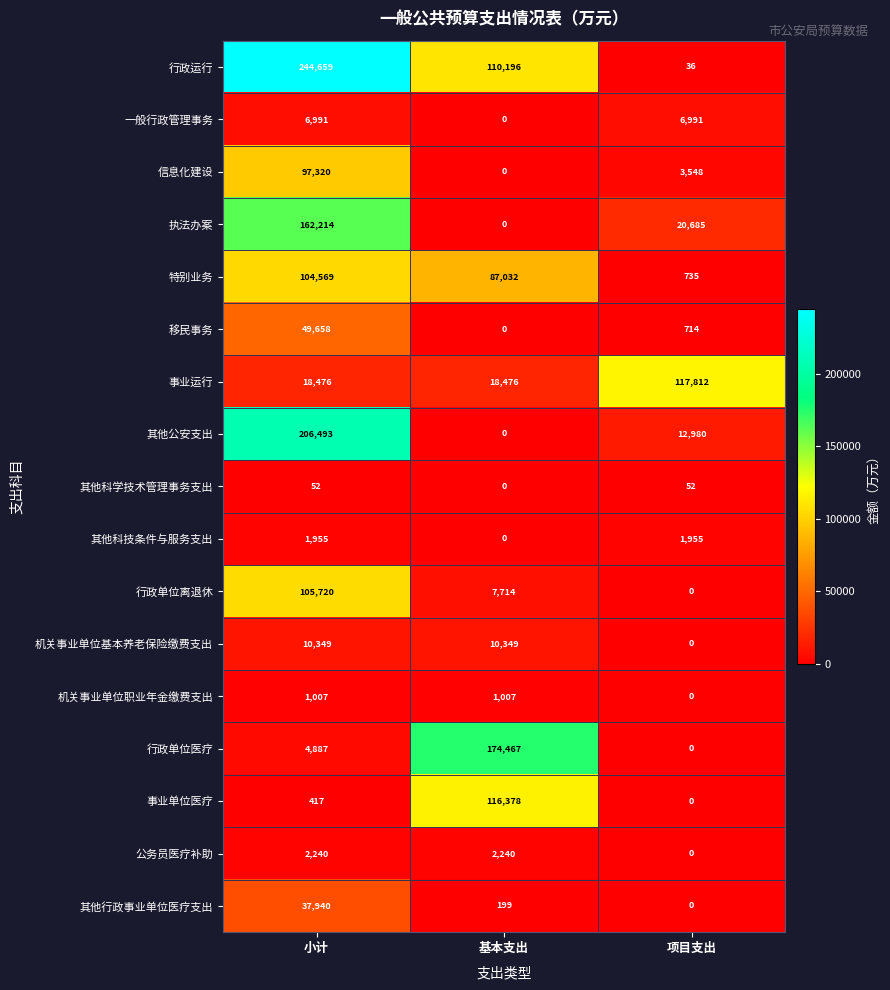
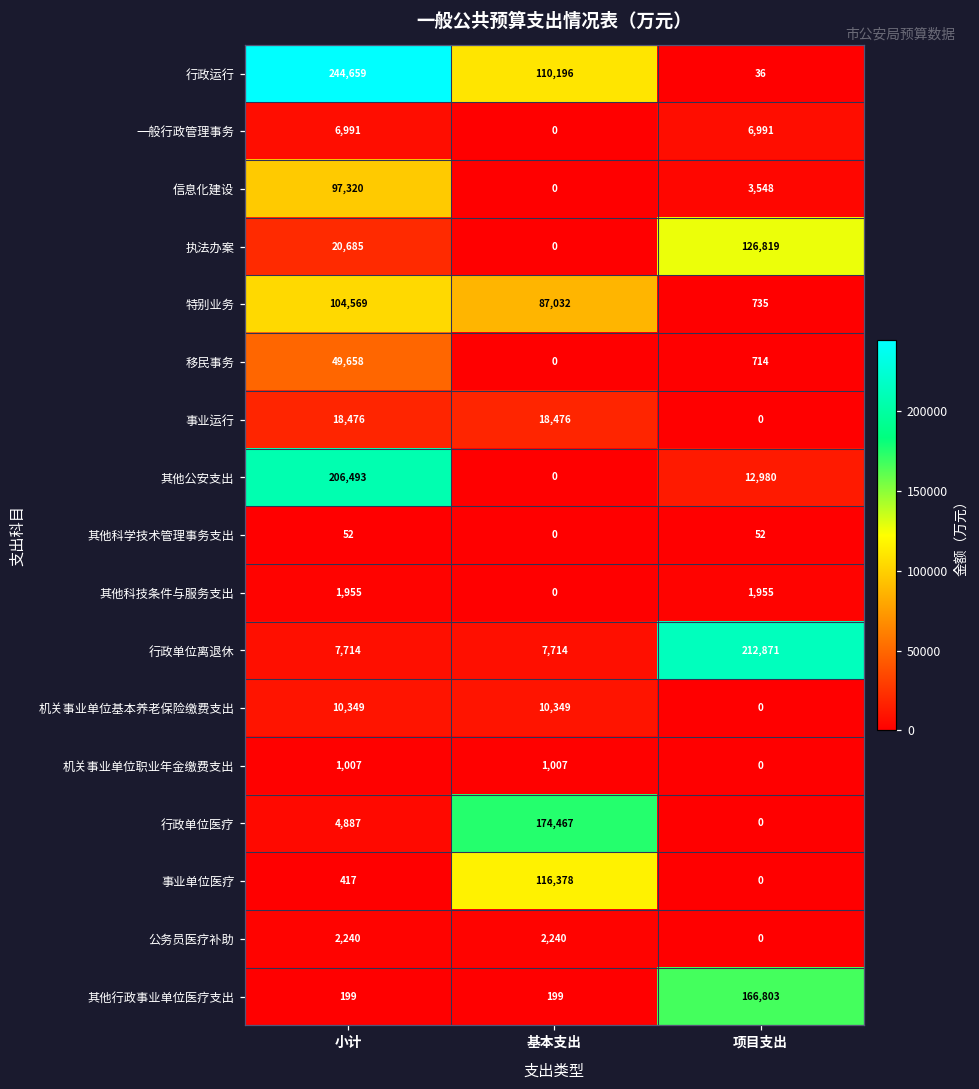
执法办案, 小计: 162,214 -> 20,685
执法办案, 项目支出: 20,685 -> 126,819
事业运行, 项目支出: 117,812 -> 0
行政单位离退休, 小计: 105,720 -> 7,714
行政单位离退休, 项目支出: 0 -> 212,871
其他行政事业单位医疗支出, 小计: 37,940 -> 199
其他行政事业单位医疗支出, 项目支出: 0 -> 166,803
